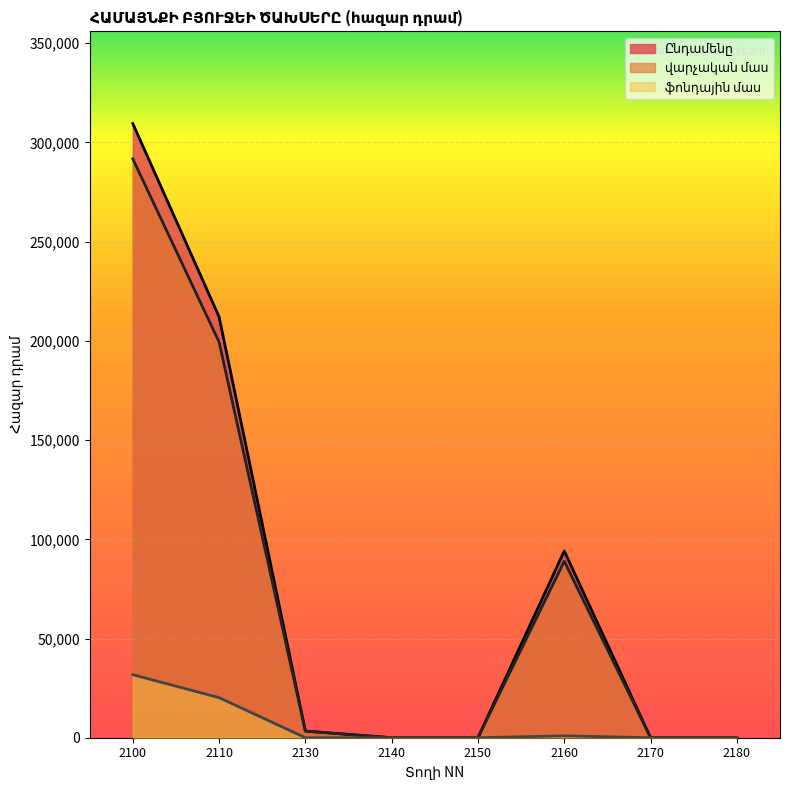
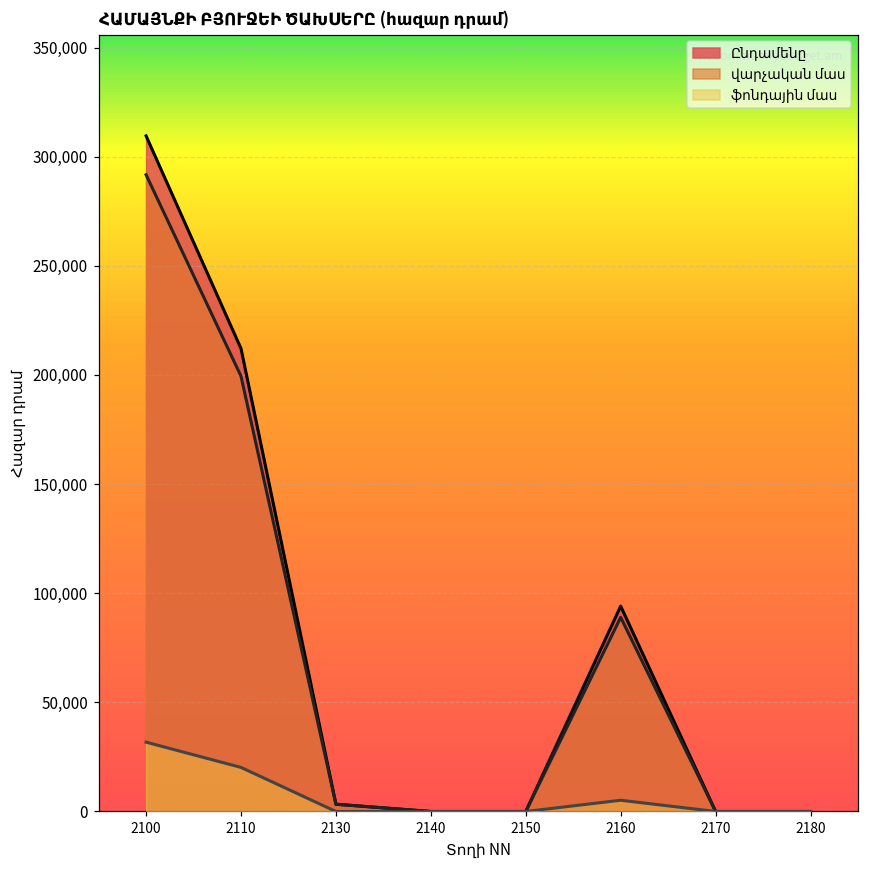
ֆոնդային մաս, 2160: 1,000 -> 5,000
